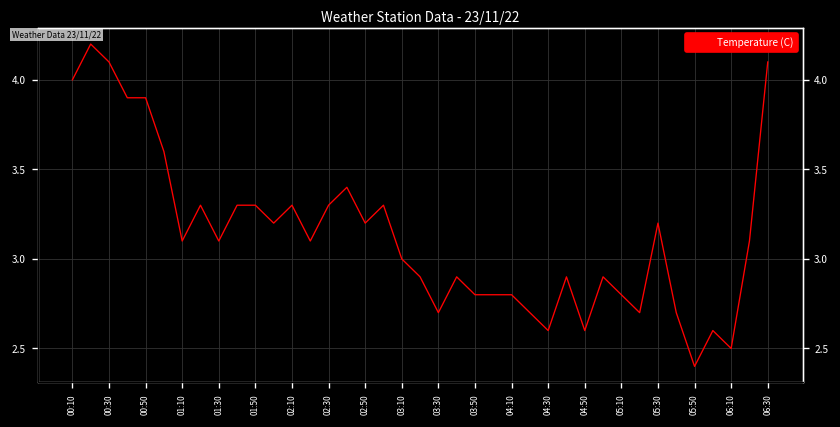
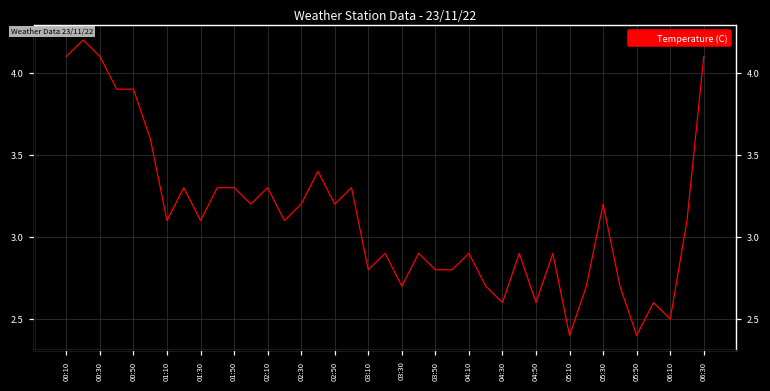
00:10: 4.0 -> 4.1
02:30: 3.3 -> 3.2
03:10: 3.0 -> 2.8
04:10: 2.8 -> 2.9
05:10: 2.8 -> 2.4
